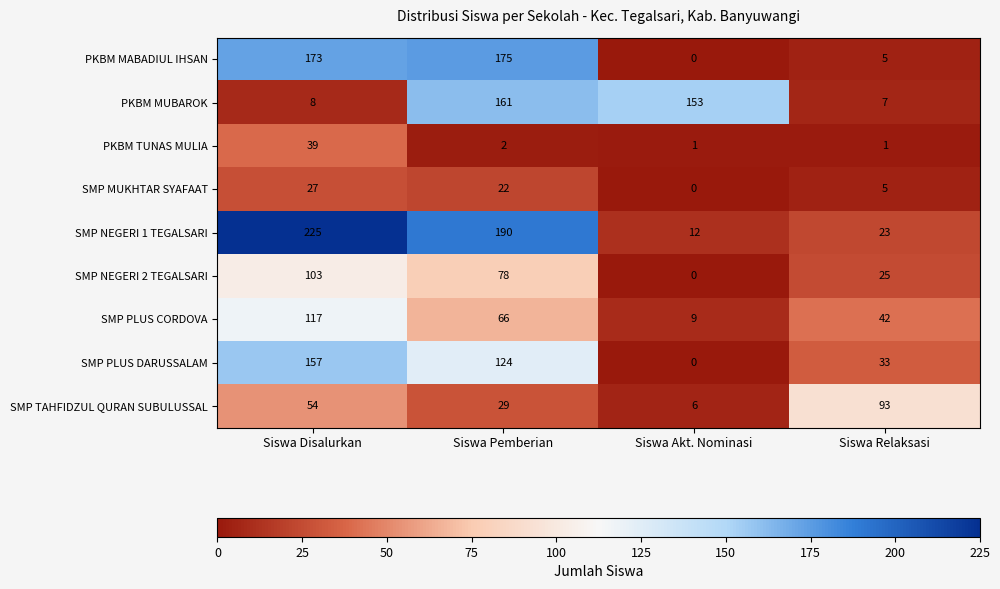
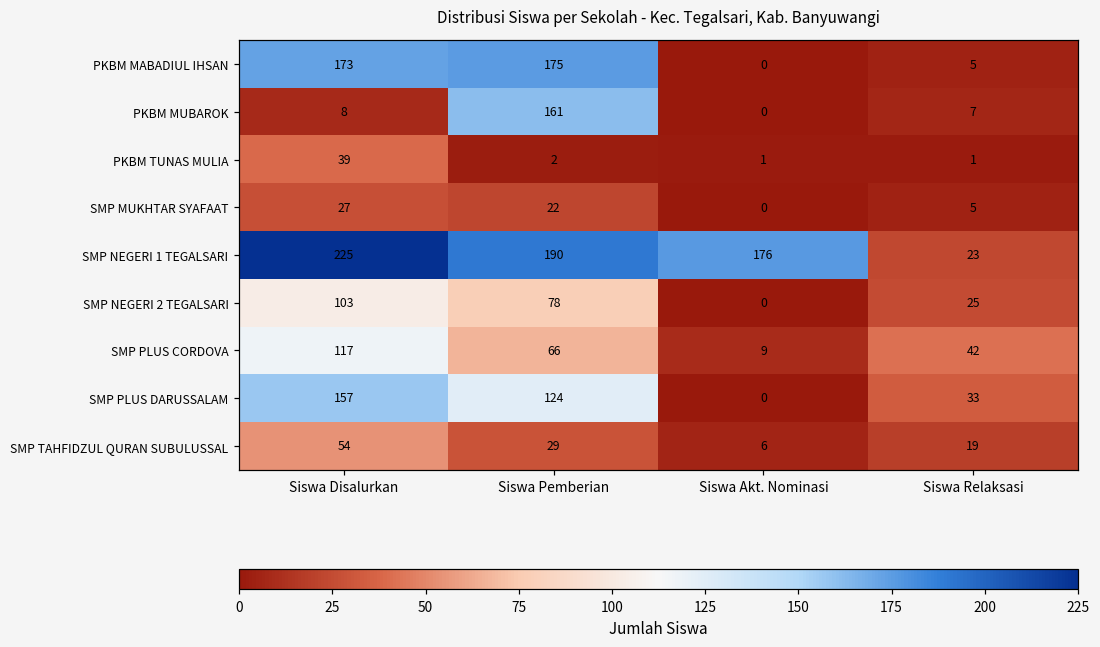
PKBM MUBAROK, Siswa Akt. Nominasi: 153 -> 0
SMP NEGERI 1 TEGALSARI, Siswa Akt. Nominasi: 12 -> 176
SMP TAHFIDZUL QURAN SUBULUSSAL, Siswa Relaksasi: 93 -> 19
